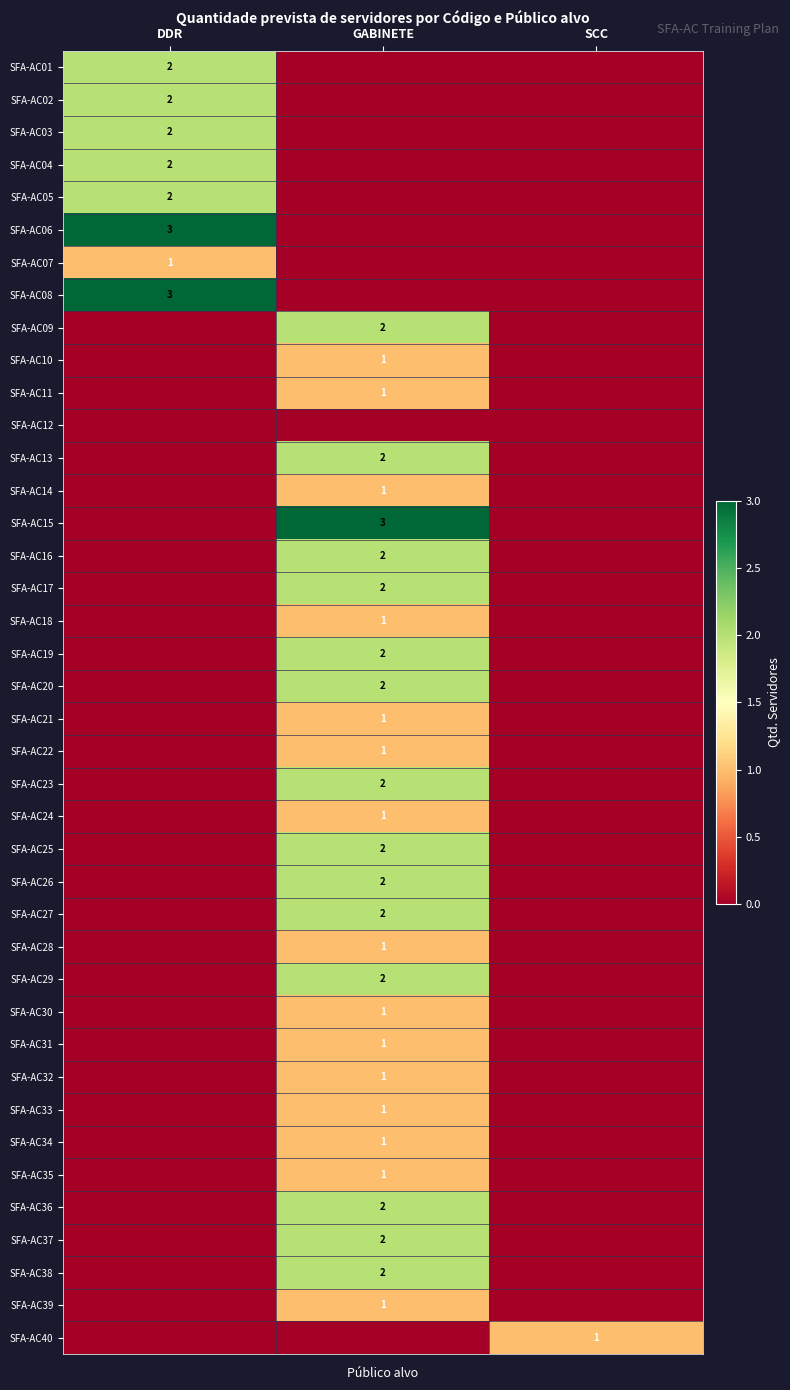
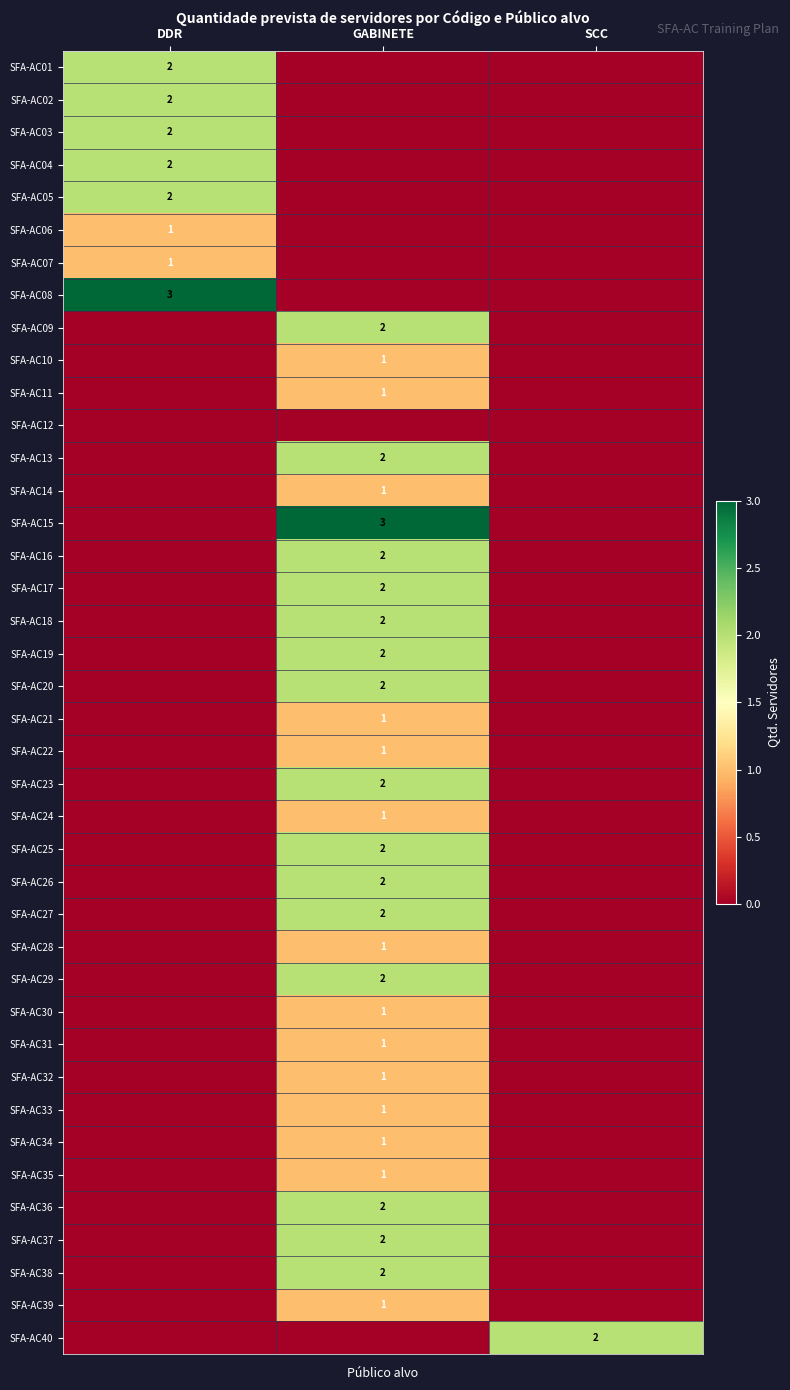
SFA-AC06, DDR: 3 -> 1
SFA-AC18, GABINETE: 1 -> 2
SFA-AC40, SCC: 1 -> 2
